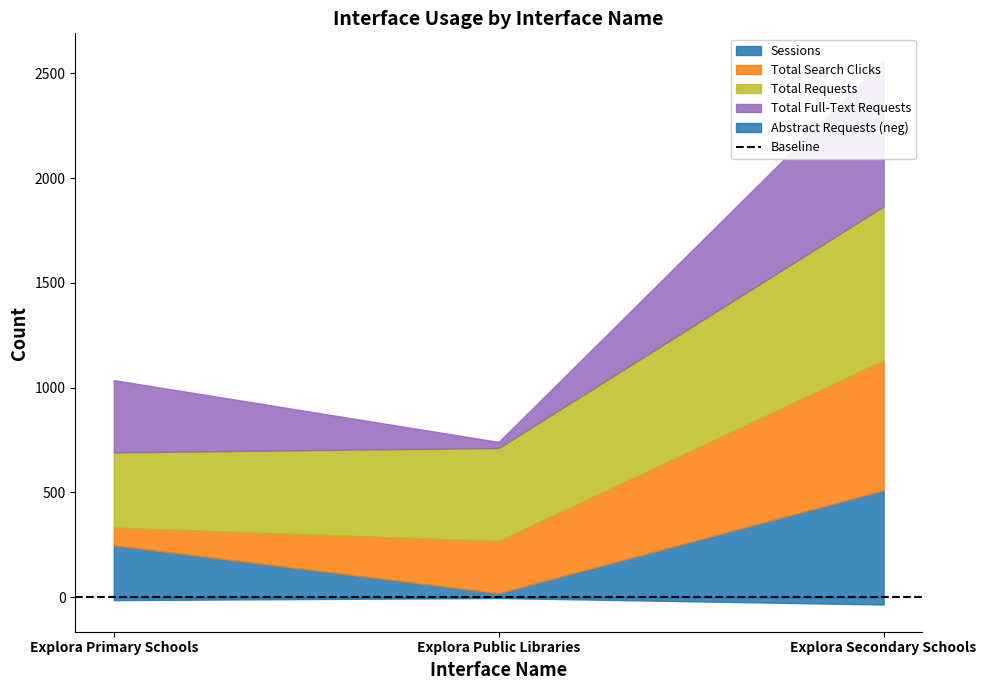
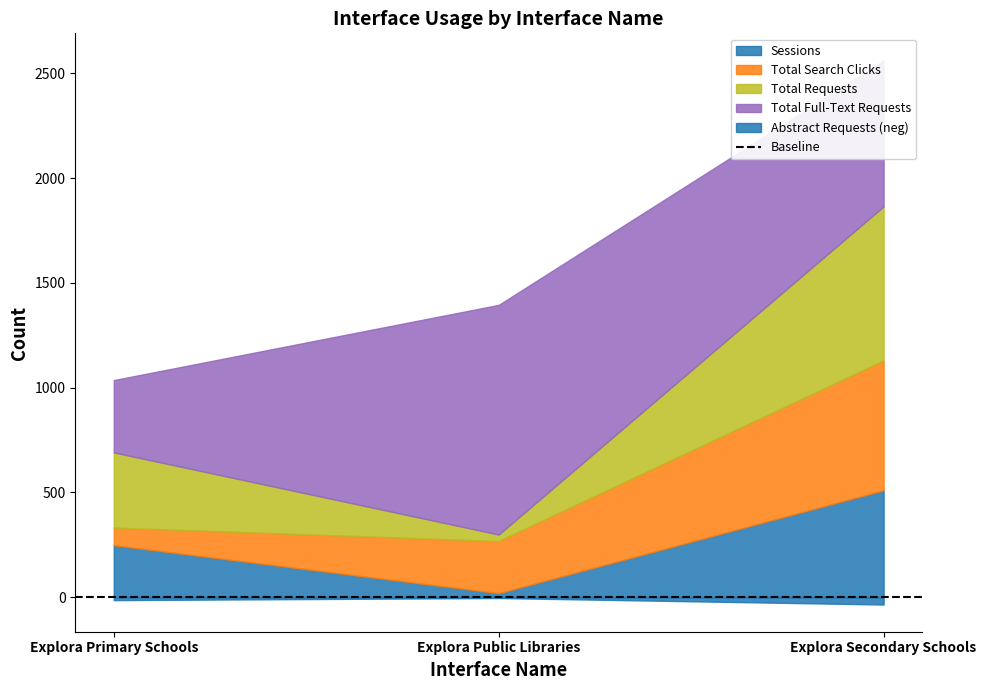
Total Requests, Explora Public Libraries: 440 -> 30
Total Full-Text Requests, Explora Public Libraries: 30 -> 1100
